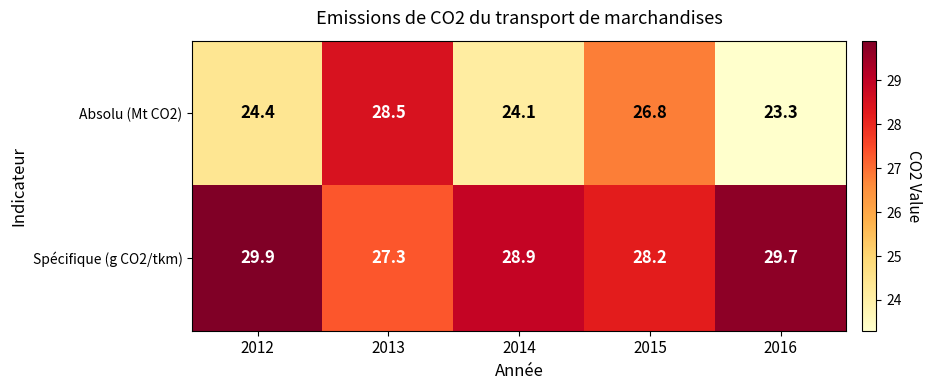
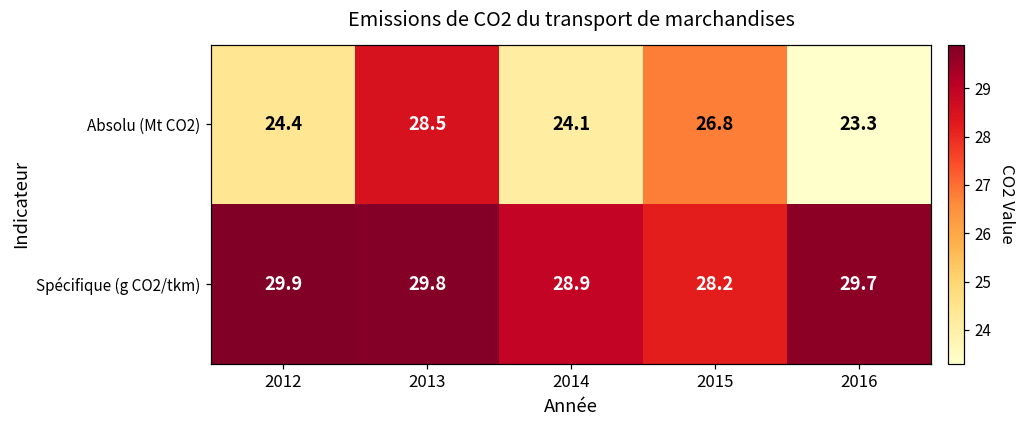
Spécifique (g CO2/tkm), 2013: 27.3 -> 29.8
